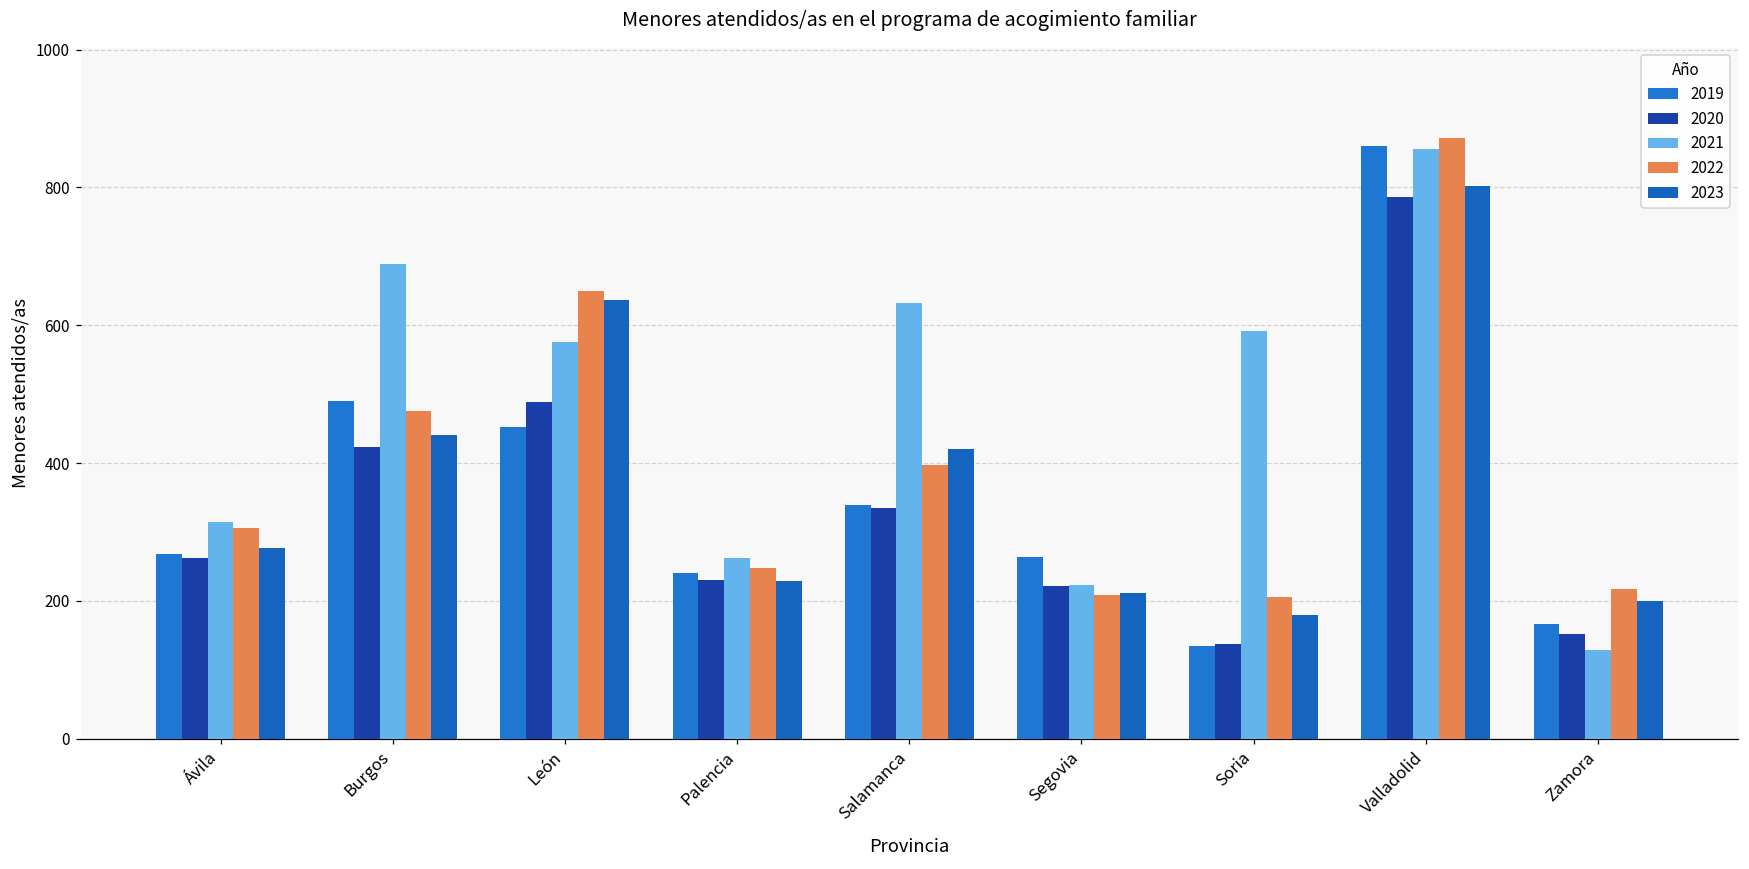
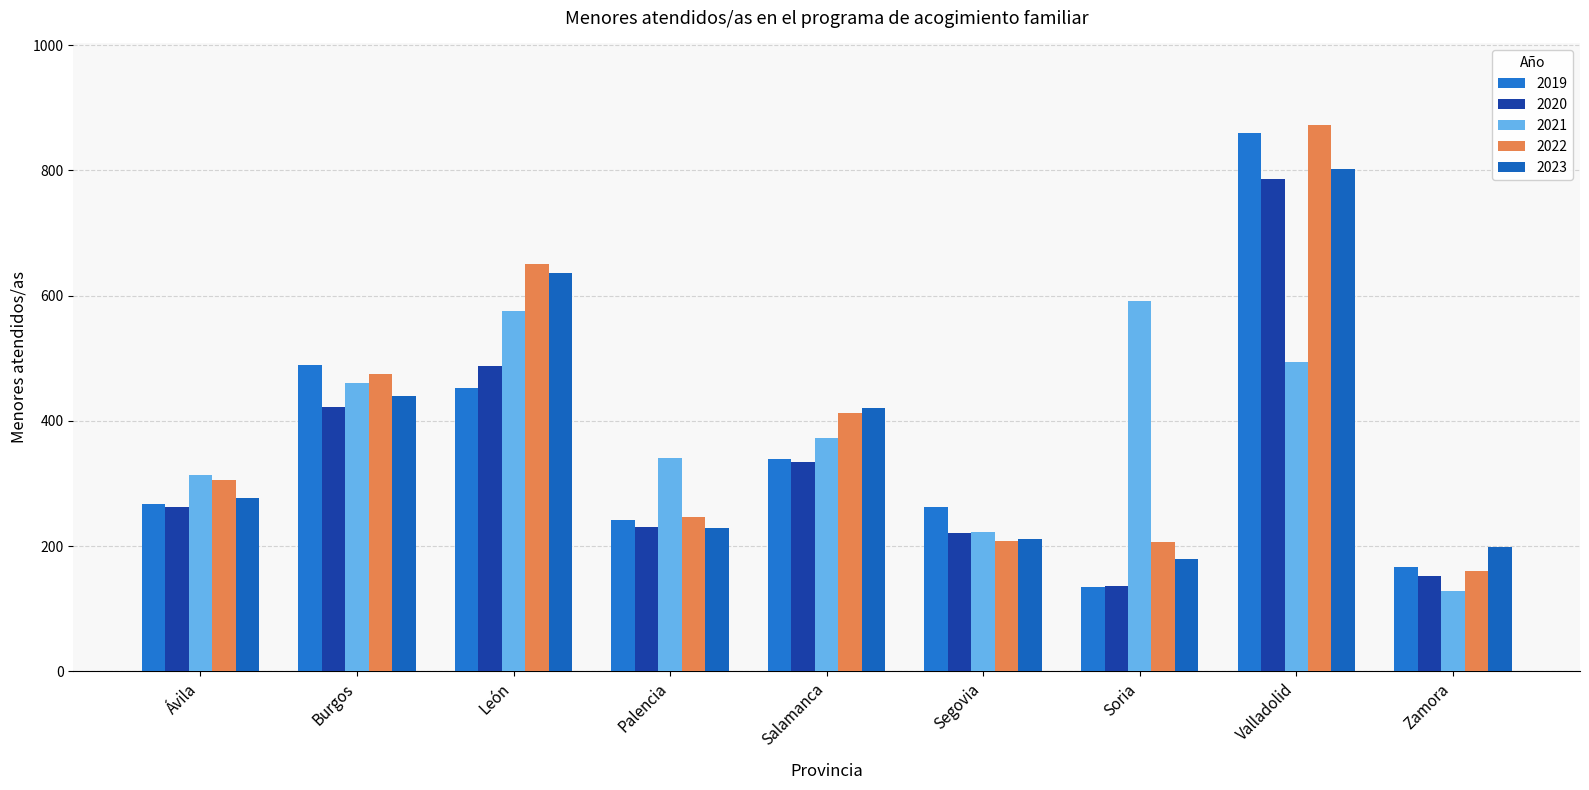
2021, Burgos: 690 -> 460
2021, Palencia: 260 -> 340
2021, Salamanca: 630 -> 370
2022, Salamanca: 400 -> 410
2021, Valladolid: 860 -> 490
2022, Zamora: 220 -> 160
